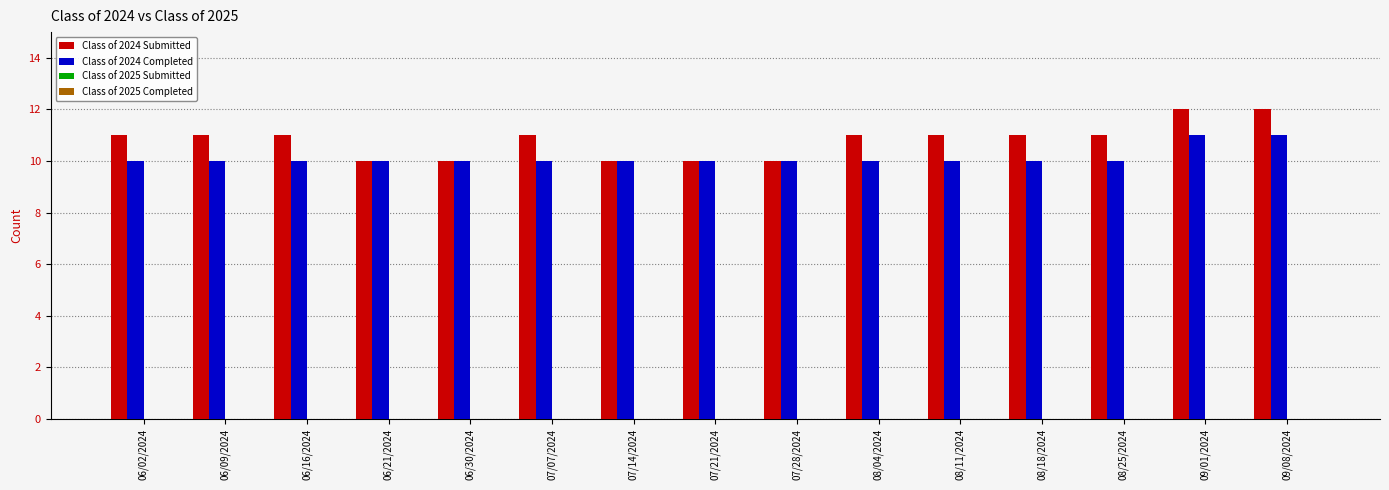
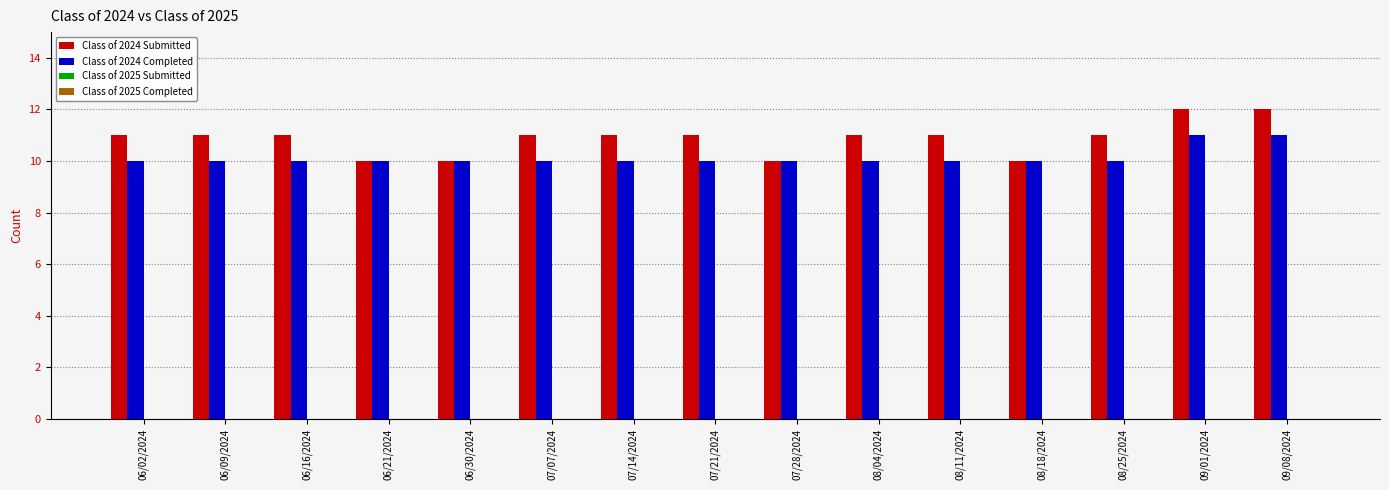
Class of 2024 Submitted, 07/14/2024: 10 -> 11
Class of 2024 Submitted, 07/21/2024: 10 -> 11
Class of 2024 Submitted, 08/18/2024: 11 -> 10
